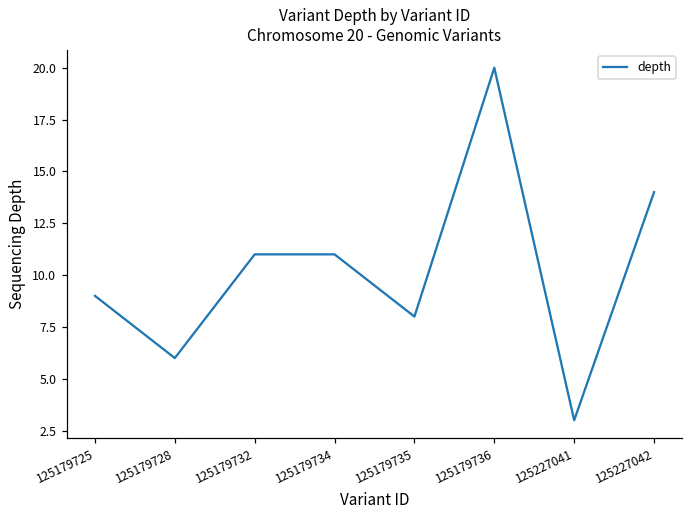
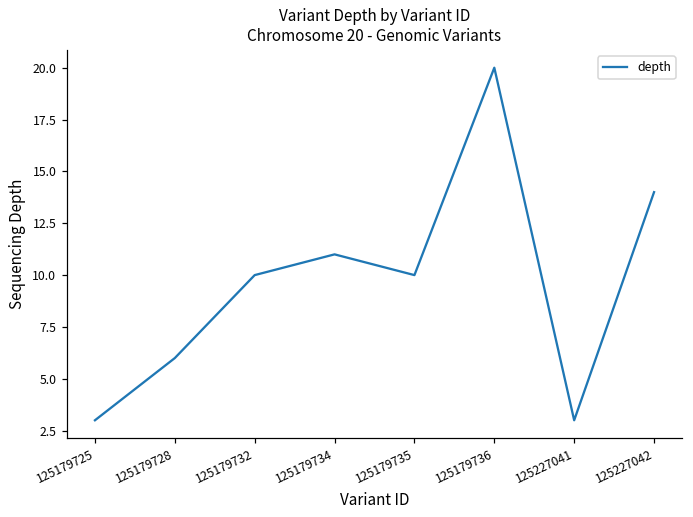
125179725: 9 -> 3
125179732: 11 -> 10
125179735: 8 -> 10
